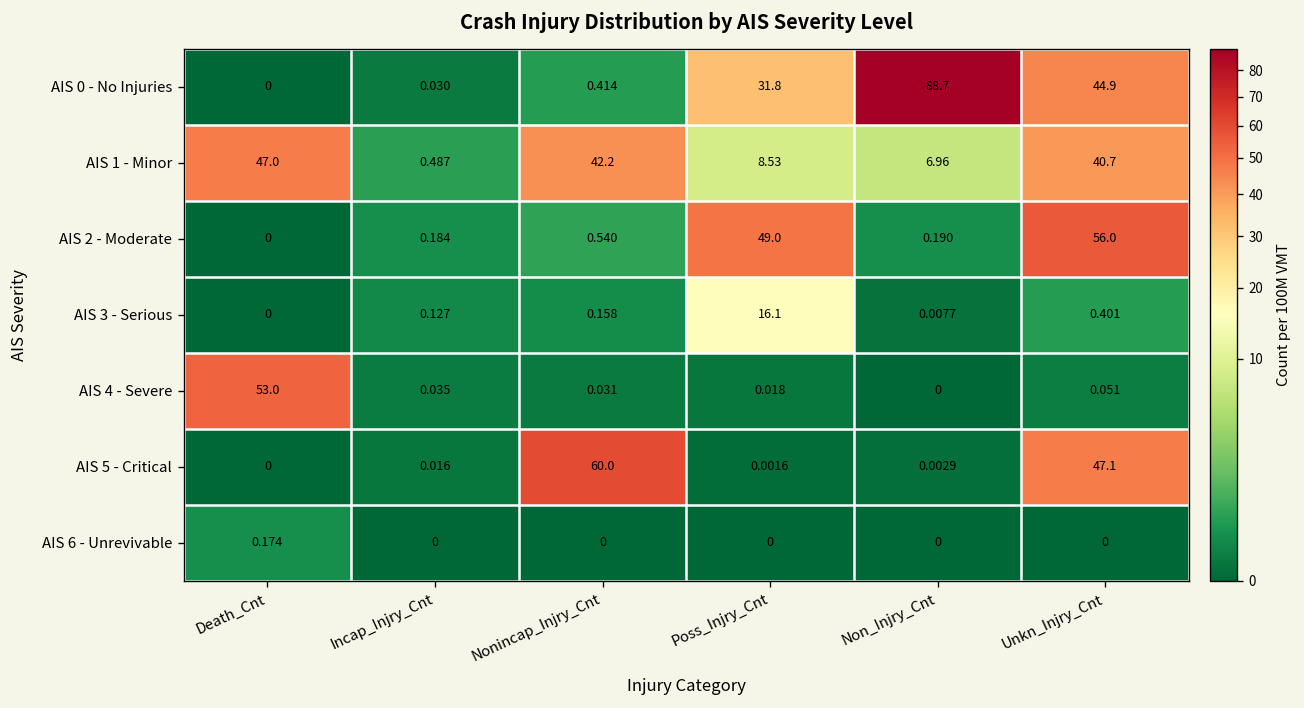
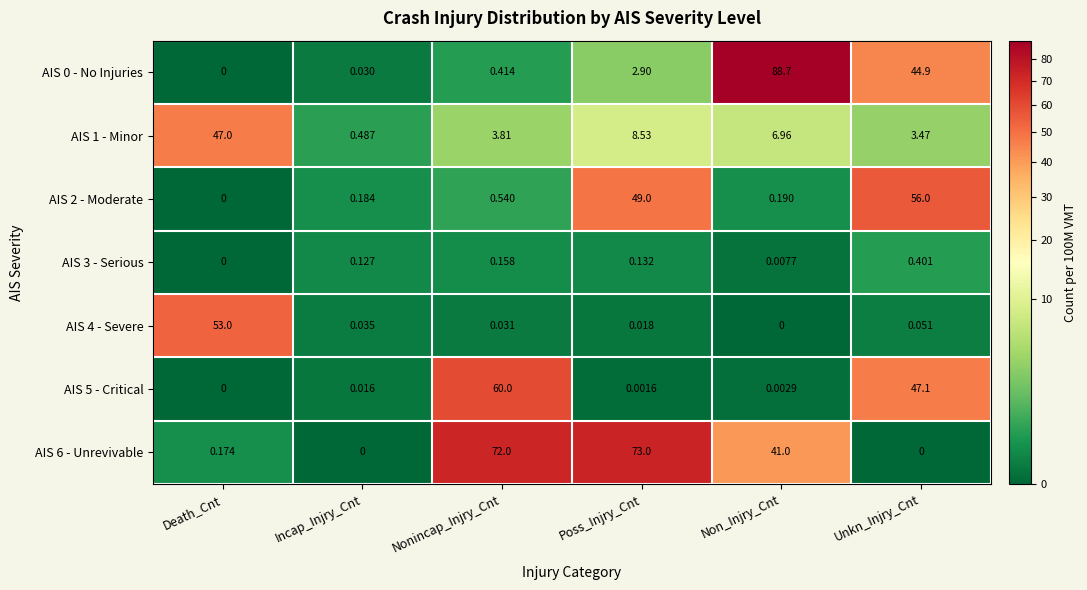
AIS 0 - No Injuries, Poss_Injry_Cnt: 31.8 -> 2.90
AIS 1 - Minor, Nonincap_Injry_Cnt: 42.2 -> 3.81
AIS 1 - Minor, Unkn_Injry_Cnt: 40.7 -> 3.47
AIS 3 - Serious, Poss_Injry_Cnt: 16.1 -> 0.132
AIS 6 - Unrevivable, Nonincap_Injry_Cnt: 0 -> 72.0
AIS 6 - Unrevivable, Poss_Injry_Cnt: 0 -> 73.0
AIS 6 - Unrevivable, Non_Injry_Cnt: 0 -> 41.0
